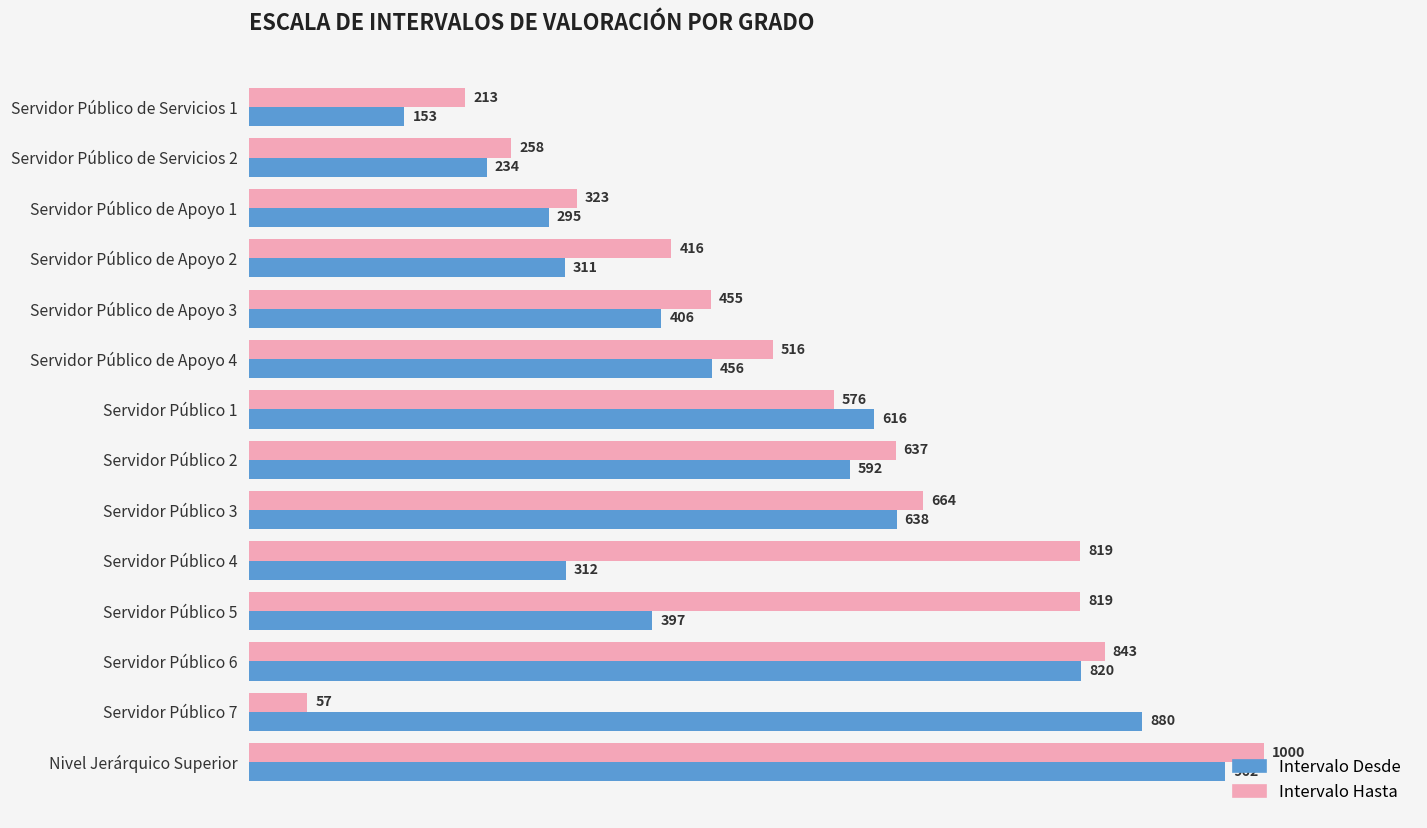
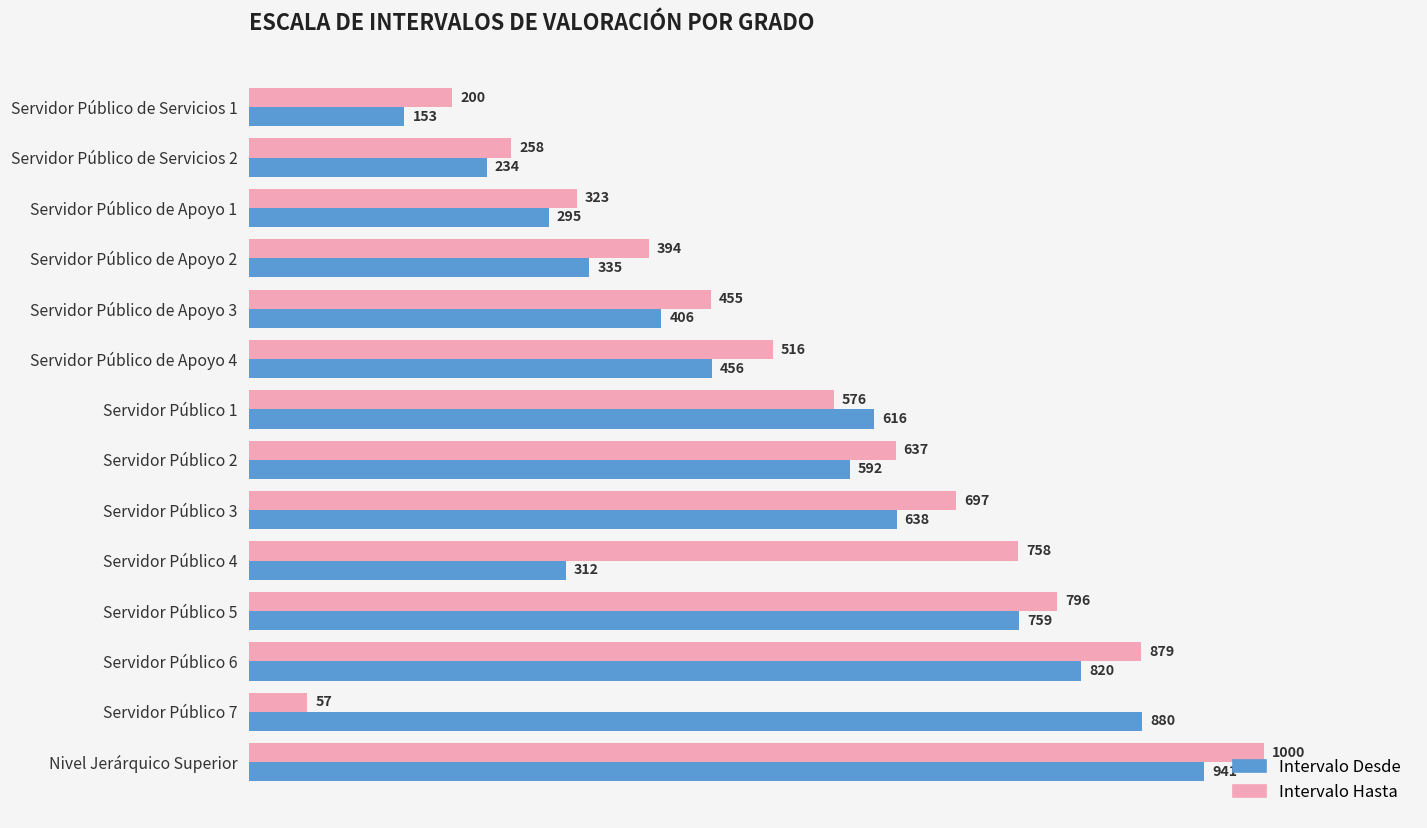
Intervalo Hasta, Servidor Público de Servicios 1: 213 -> 200
Intervalo Hasta, Servidor Público de Apoyo 2: 416 -> 394
Intervalo Desde, Servidor Público de Apoyo 2: 311 -> 335
Intervalo Hasta, Servidor Público 3: 664 -> 697
Intervalo Hasta, Servidor Público 4: 819 -> 758
Intervalo Hasta, Servidor Público 5: 819 -> 796
Intervalo Desde, Servidor Público 5: 397 -> 759
Intervalo Hasta, Servidor Público 6: 843 -> 879
Intervalo Desde, Nivel Jerárquico Superior: 962 -> 941
